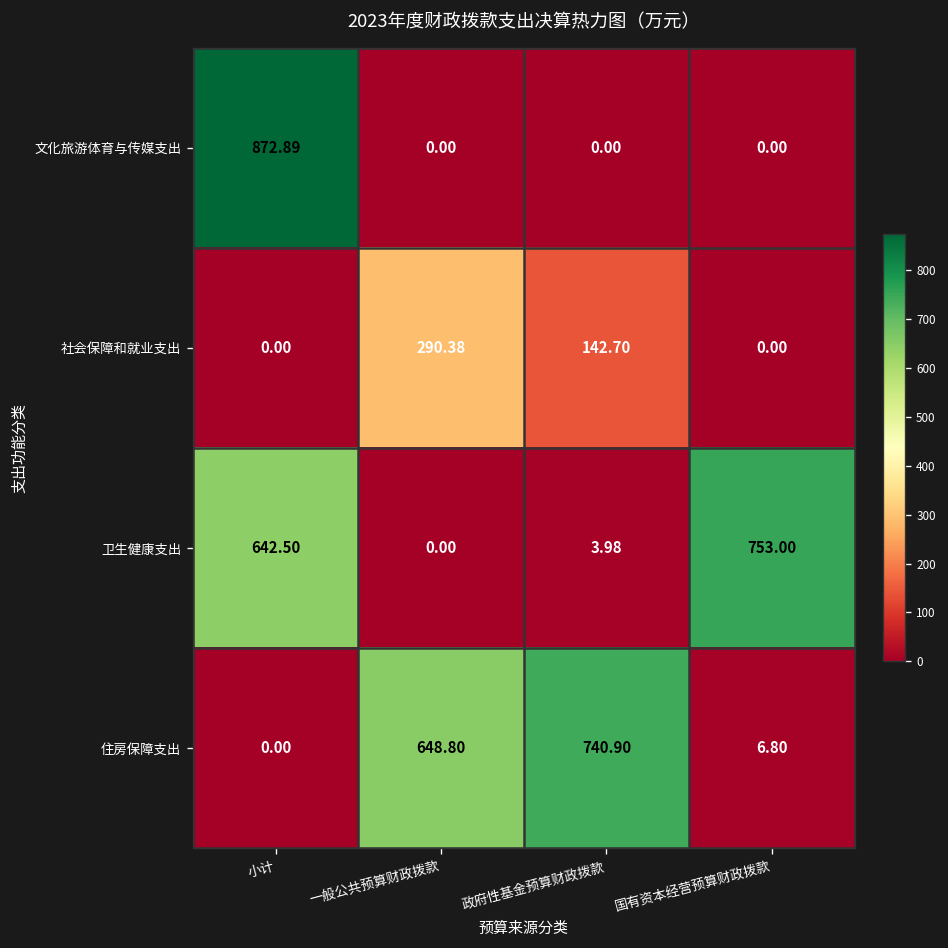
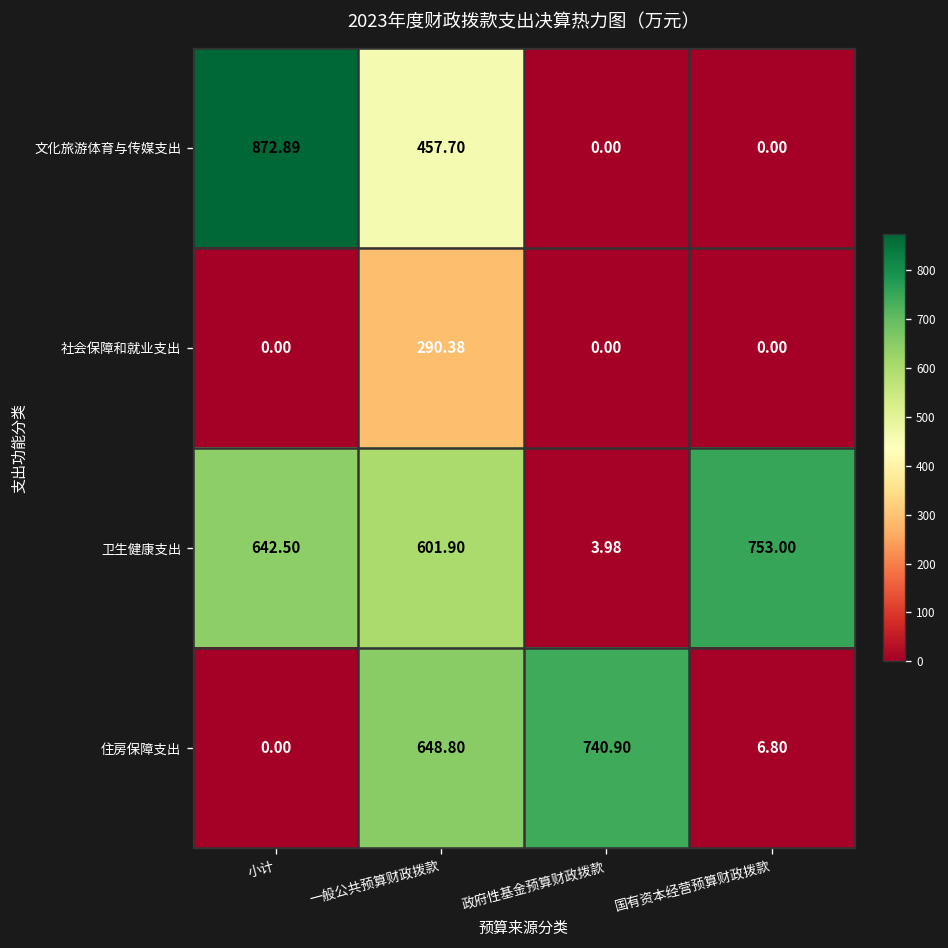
文化旅游体育与传媒支出, 一般公共预算财政拨款: 0.00 -> 457.70
社会保障和就业支出, 政府性基金预算财政拨款: 142.70 -> 0.00
卫生健康支出, 一般公共预算财政拨款: 0.00 -> 601.90
